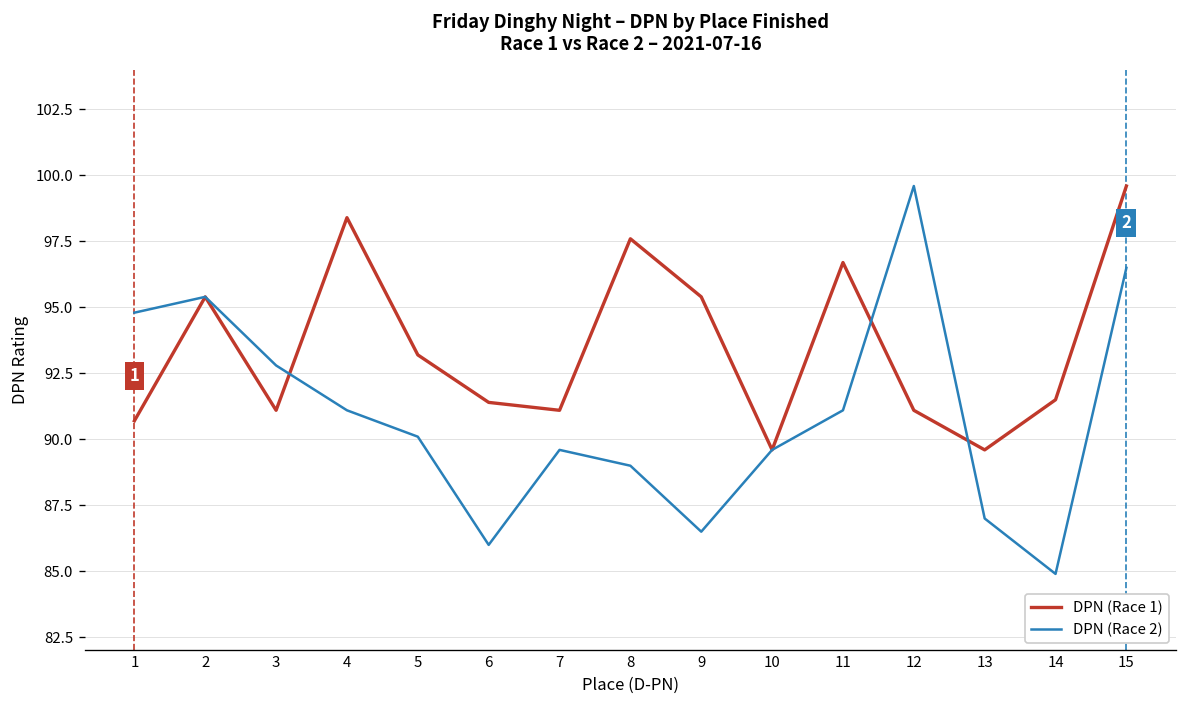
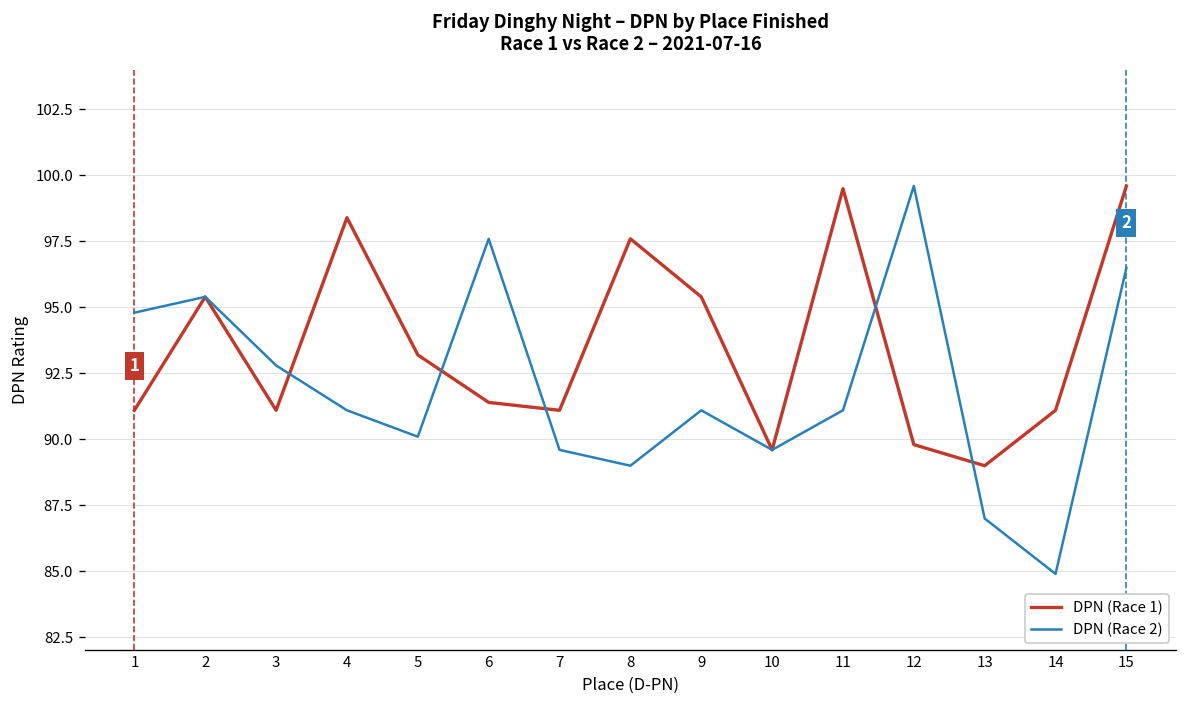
DPN (Race 1), 1: 90.7 -> 91.1
DPN (Race 2), 6: 86.0 -> 97.6
DPN (Race 2), 9: 86.5 -> 91.1
DPN (Race 1), 11: 96.7 -> 99.5
DPN (Race 1), 12: 91.1 -> 89.8
DPN (Race 1), 13: 89.6 -> 89.0
DPN (Race 1), 14: 91.5 -> 91.1
